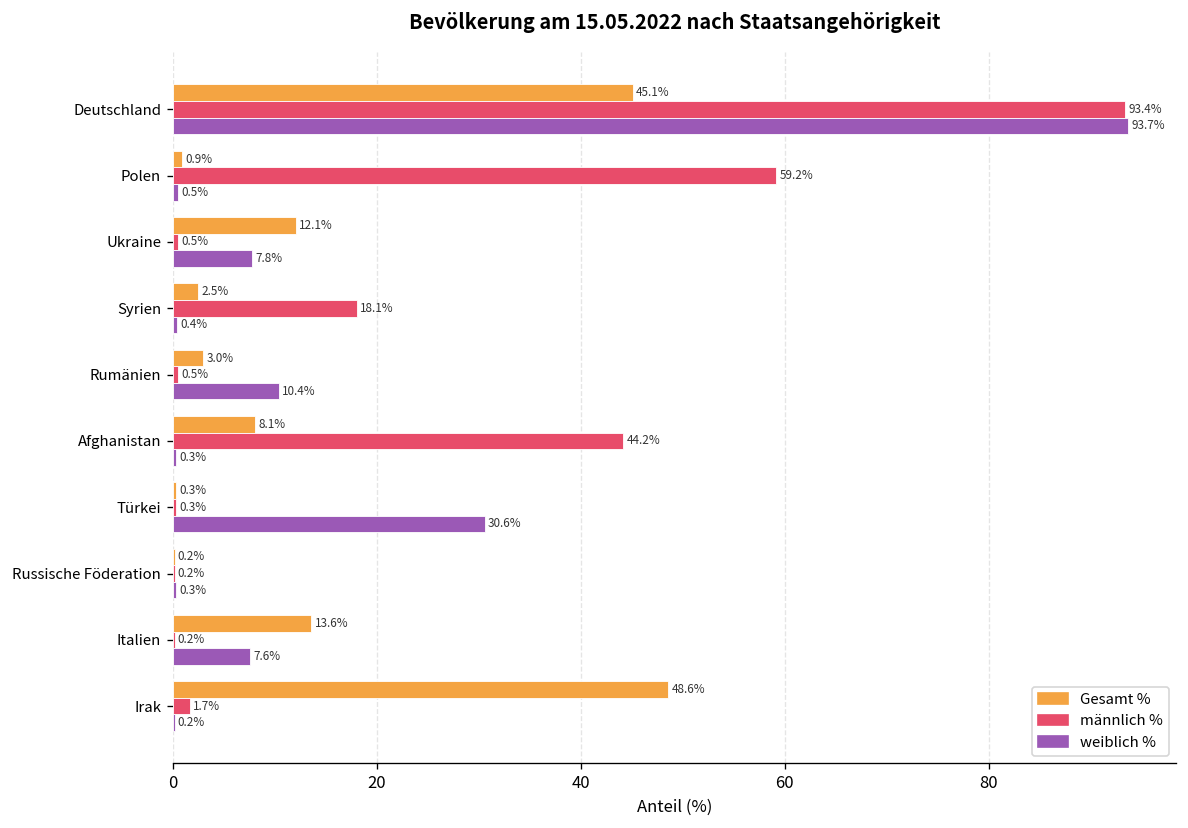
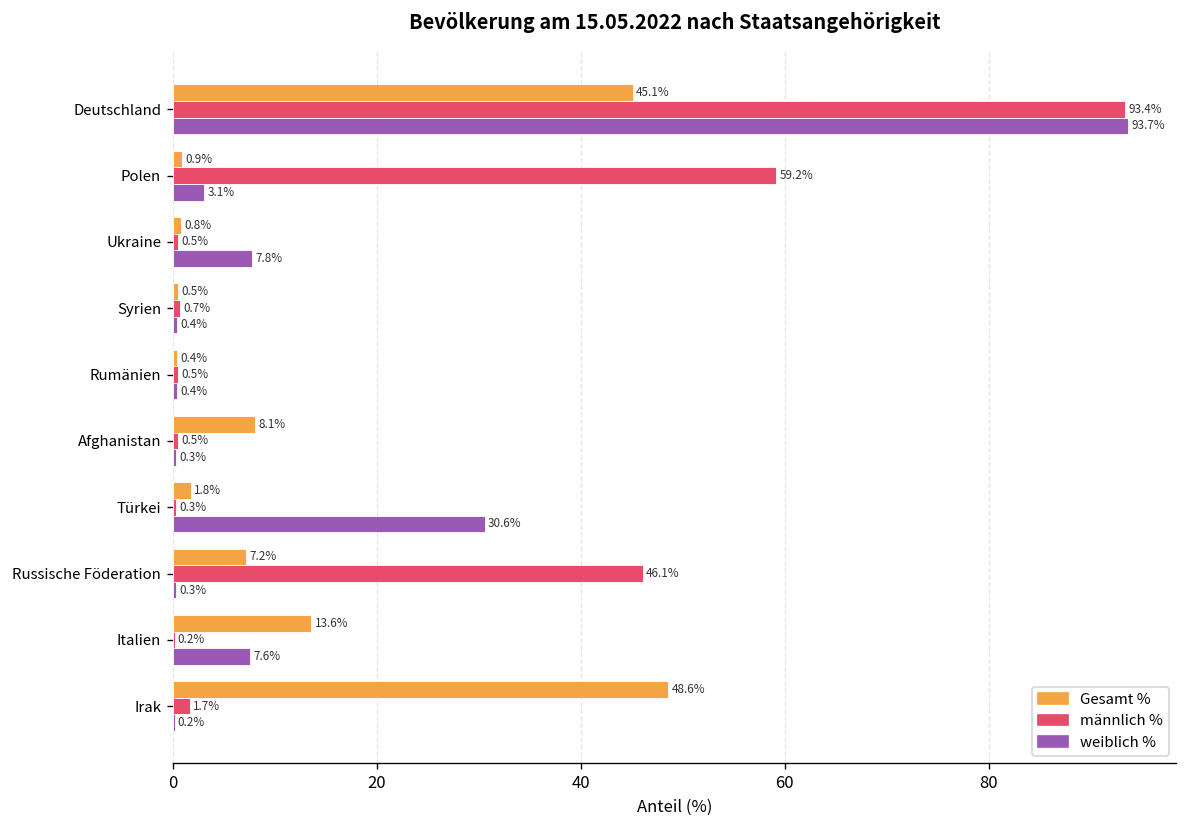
weiblich %, Polen: 0.5% -> 3.1%
Gesamt %, Ukraine: 12.1% -> 0.8%
Gesamt %, Syrien: 2.5% -> 0.5%
männlich %, Syrien: 18.1% -> 0.7%
Gesamt %, Rumänien: 3.0% -> 0.4%
weiblich %, Rumänien: 10.4% -> 0.4%
männlich %, Afghanistan: 44.2% -> 0.5%
Gesamt %, Türkei: 0.3% -> 1.8%
Gesamt %, Russische Föderation: 0.2% -> 7.2%
männlich %, Russische Föderation: 0.2% -> 46.1%
